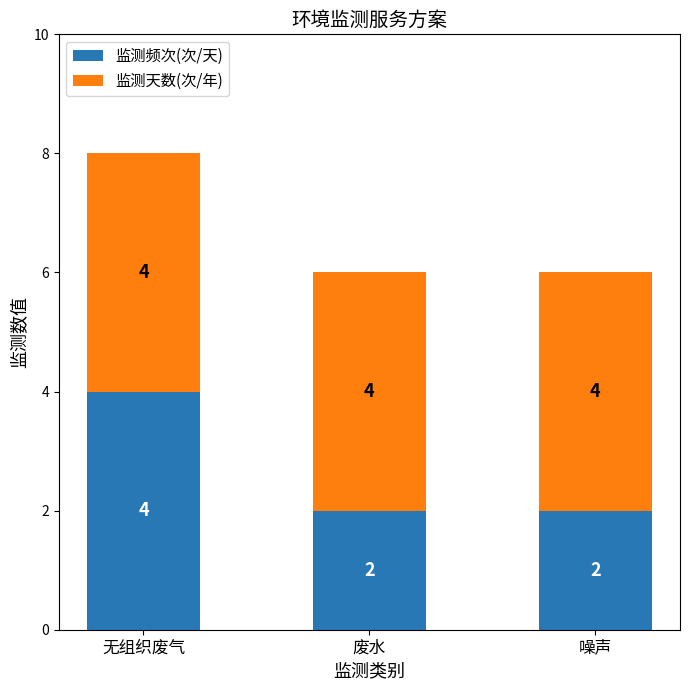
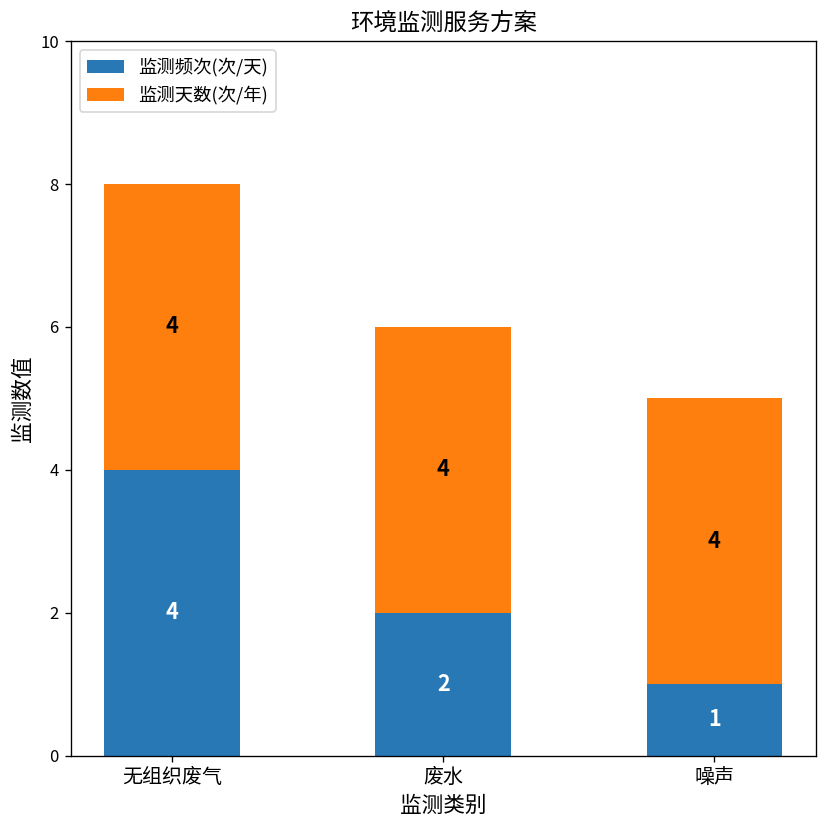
监测频次(次/天), 噪声: 2 -> 1
